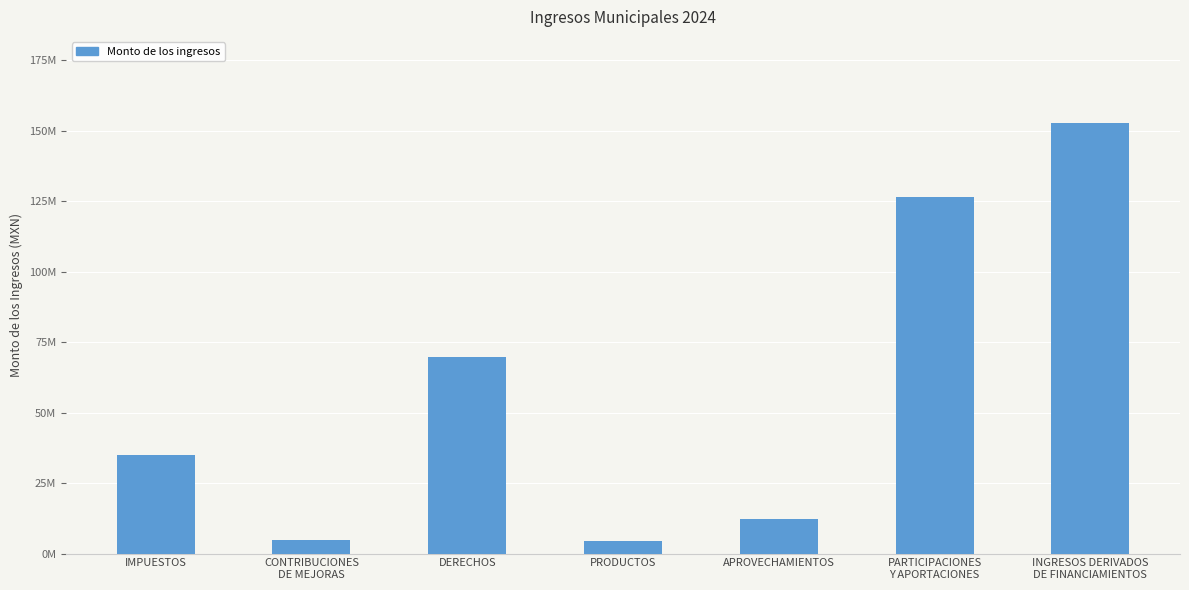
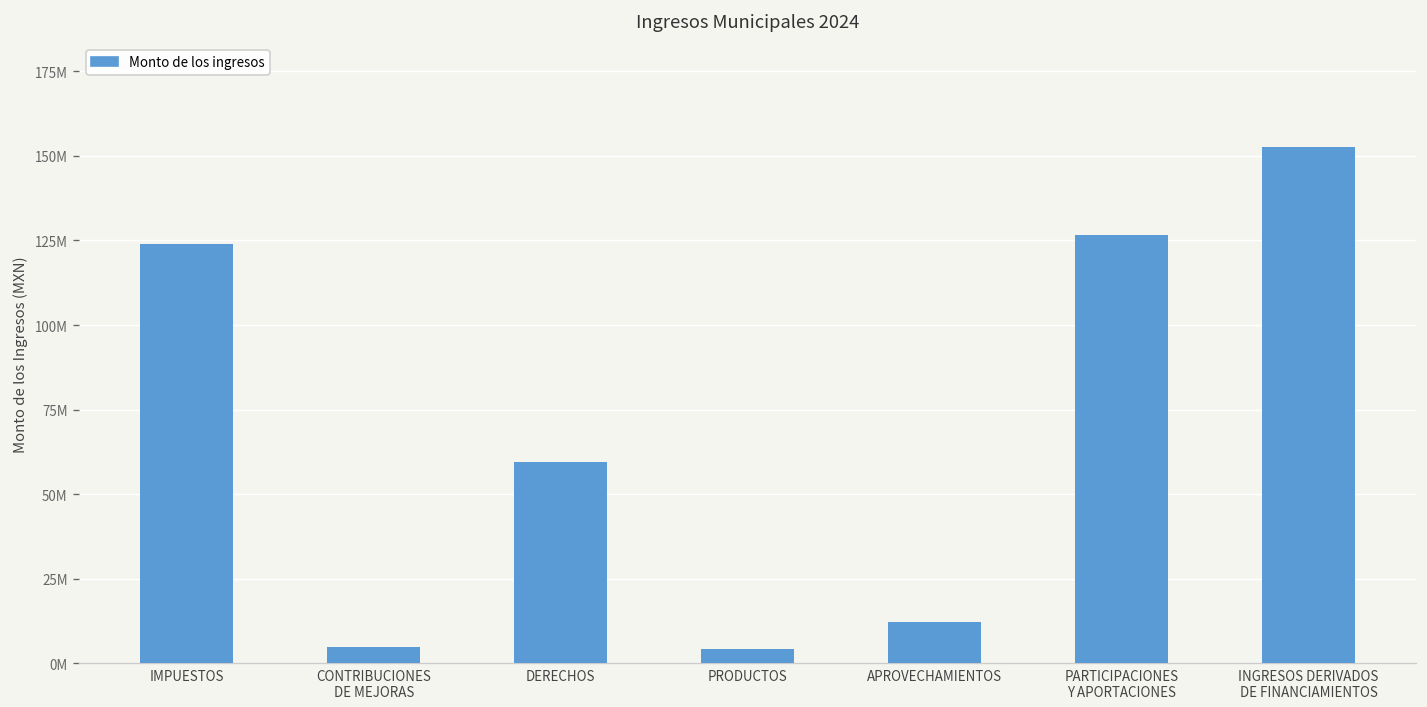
IMPUESTOS: 35000000 -> 124000000
DERECHOS: 70000000 -> 59000000
